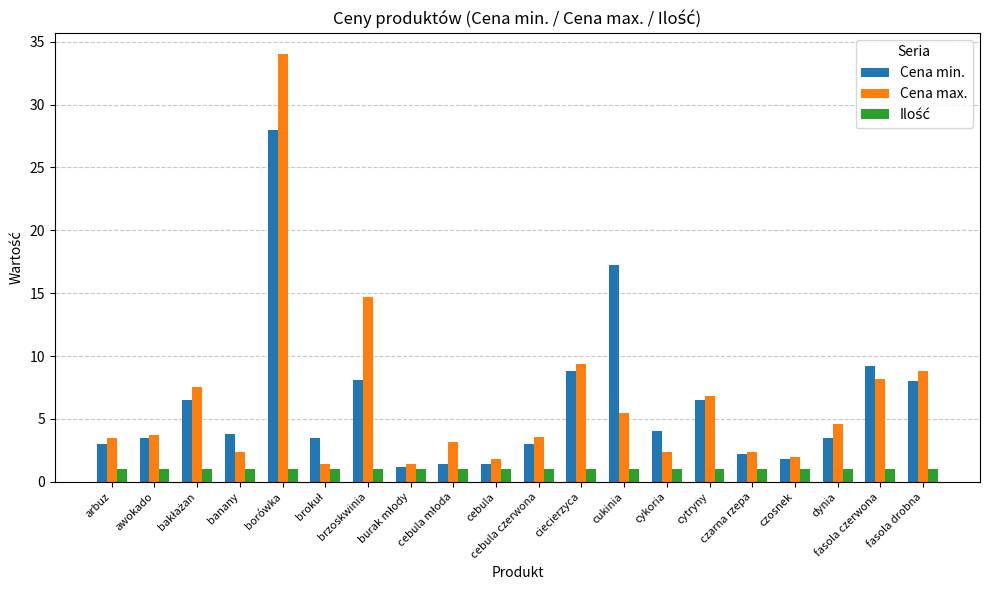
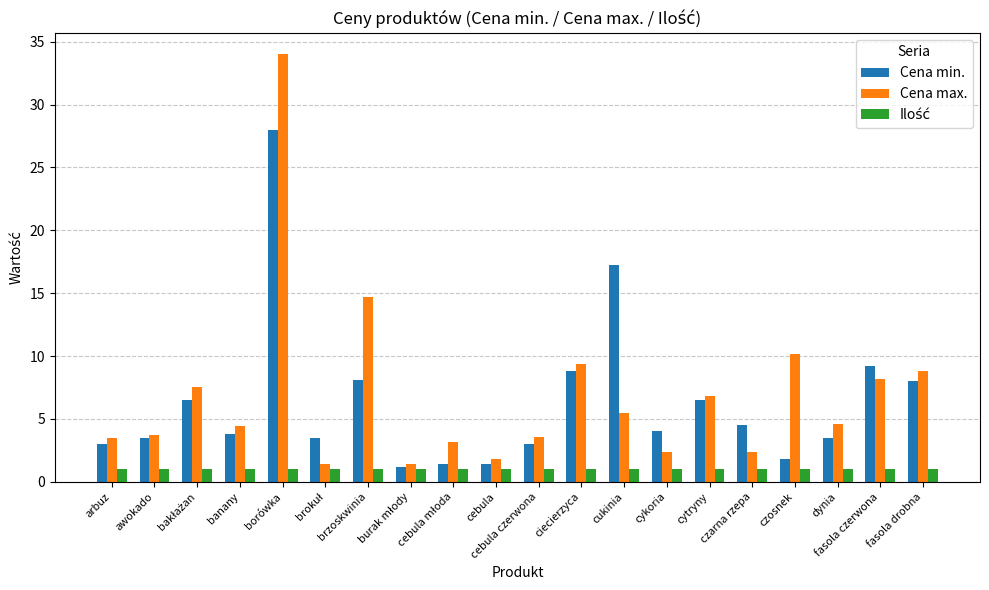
Cena max., banany: 2.4 -> 4.4
Cena min., czarna rzepa: 2.2 -> 4.5
Cena max., czosnek: 2.0 -> 10.2
